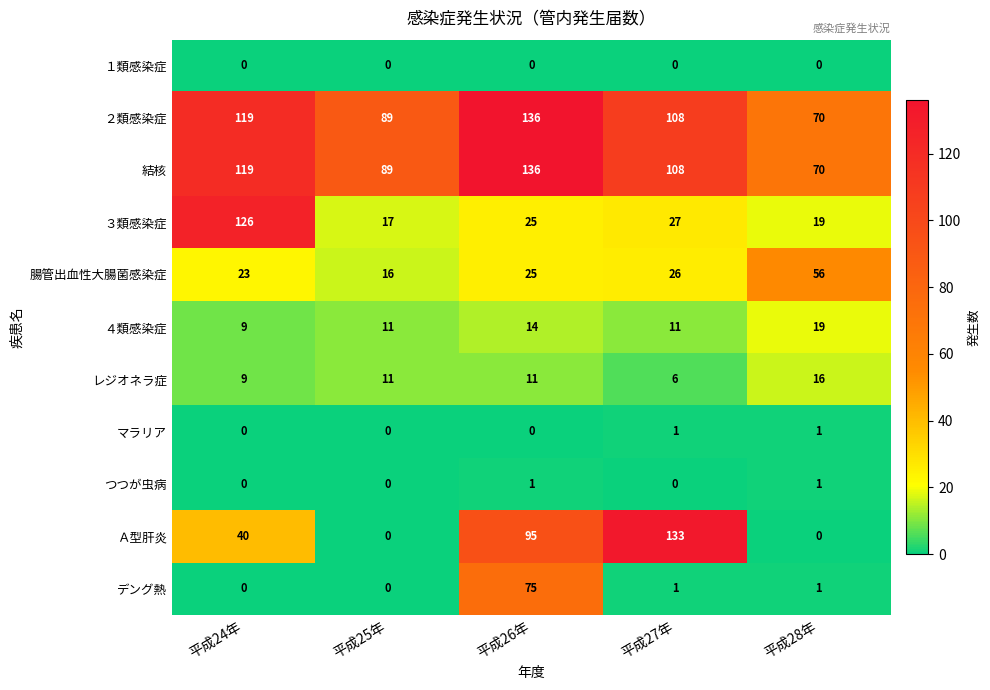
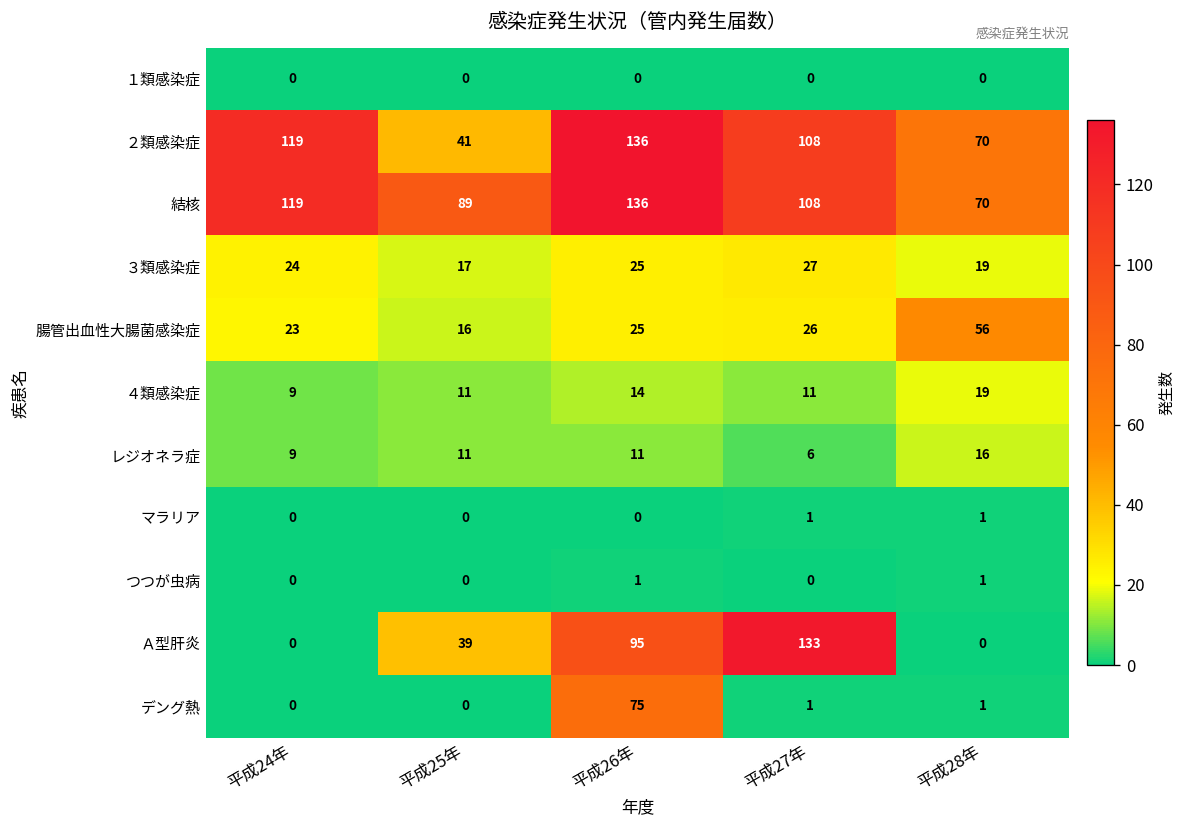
２類感染症, 平成25年: 89 -> 41
３類感染症, 平成24年: 126 -> 24
Ａ型肝炎, 平成24年: 40 -> 0
Ａ型肝炎, 平成25年: 0 -> 39
